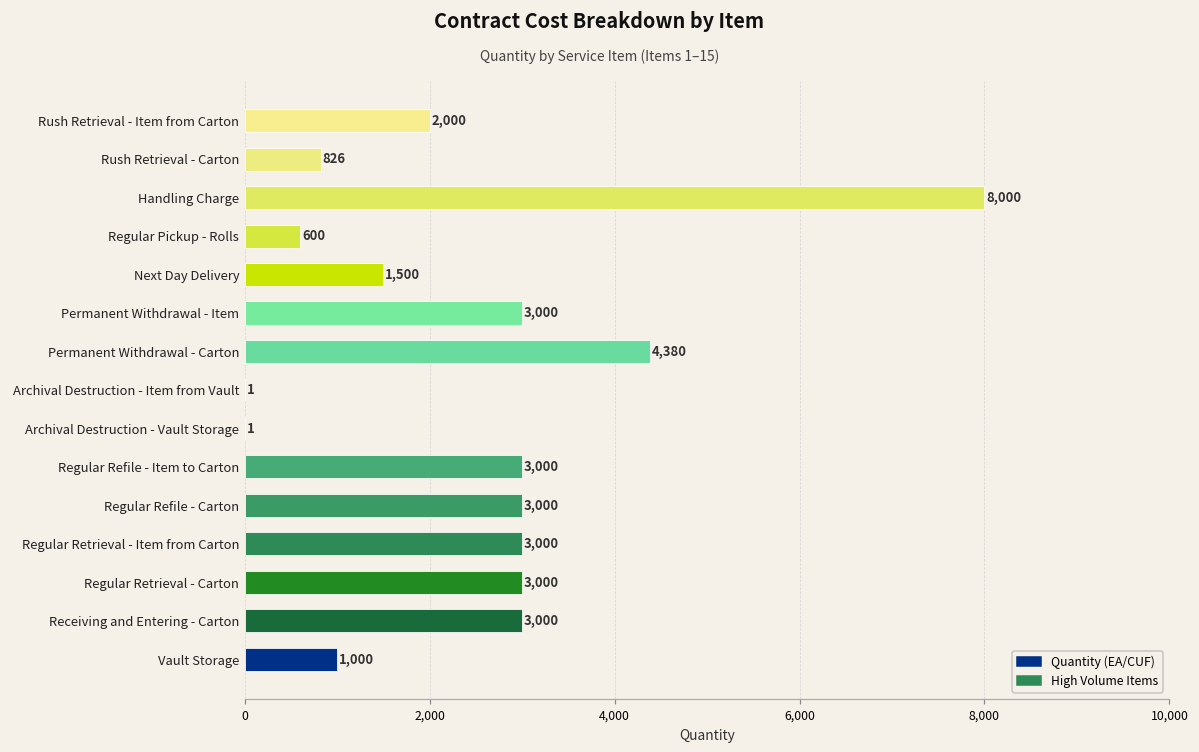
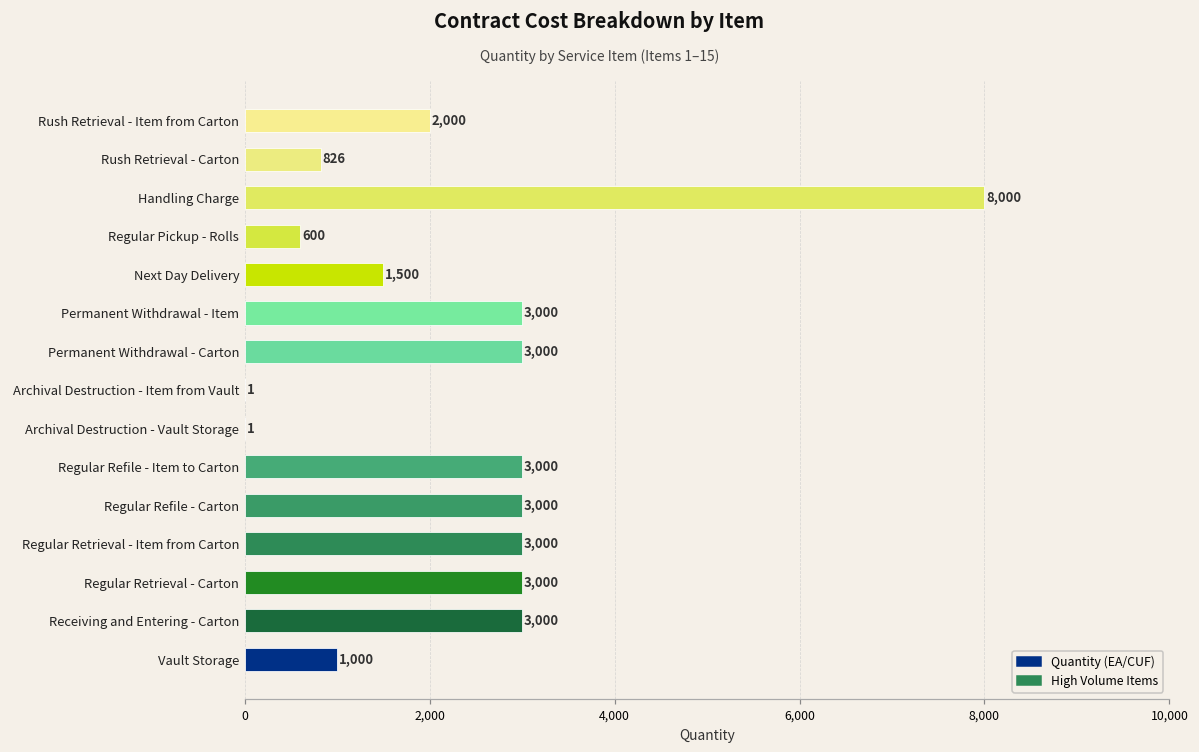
Permanent Withdrawal - Carton: 4,380 -> 3,000
